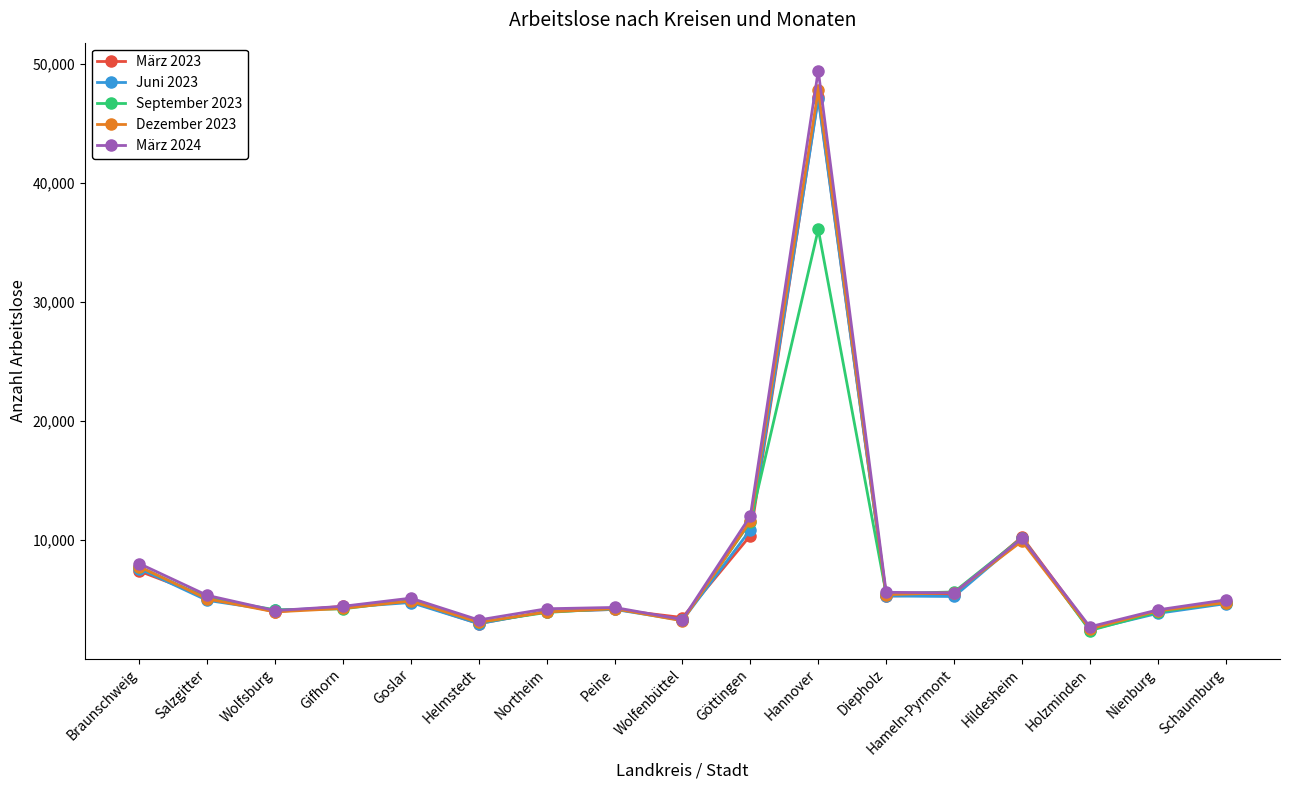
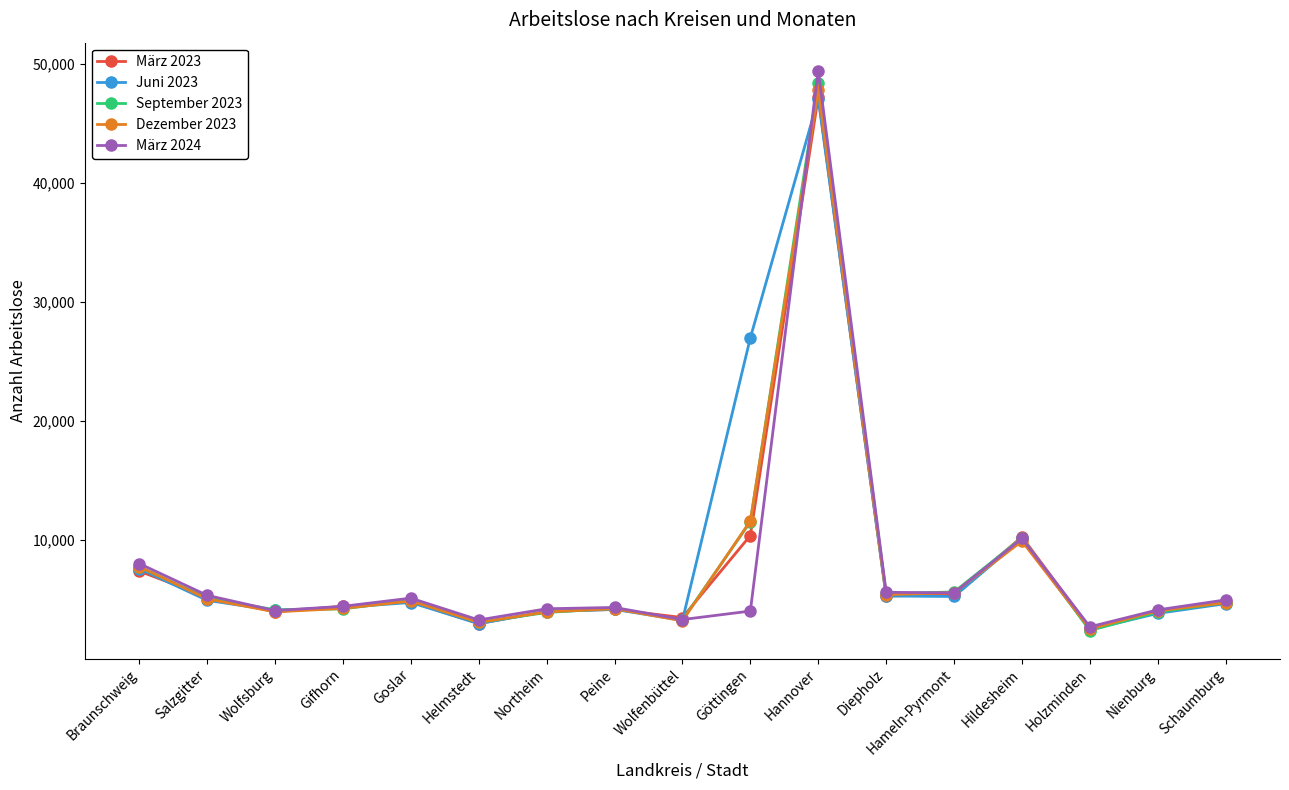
Juni 2023, Göttingen: 10,900 -> 27,000
März 2024, Göttingen: 12,000 -> 4,000
September 2023, Hannover: 36,100 -> 48,400
